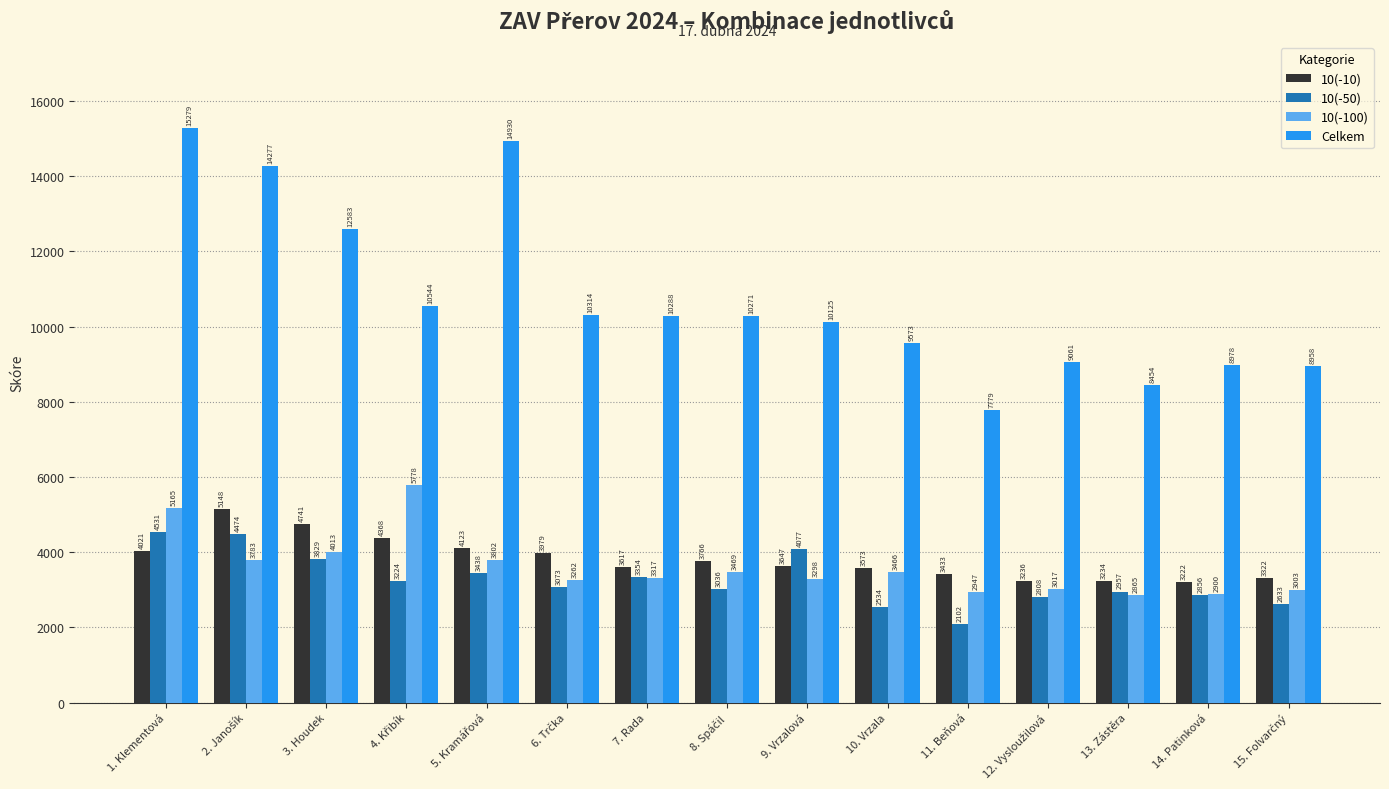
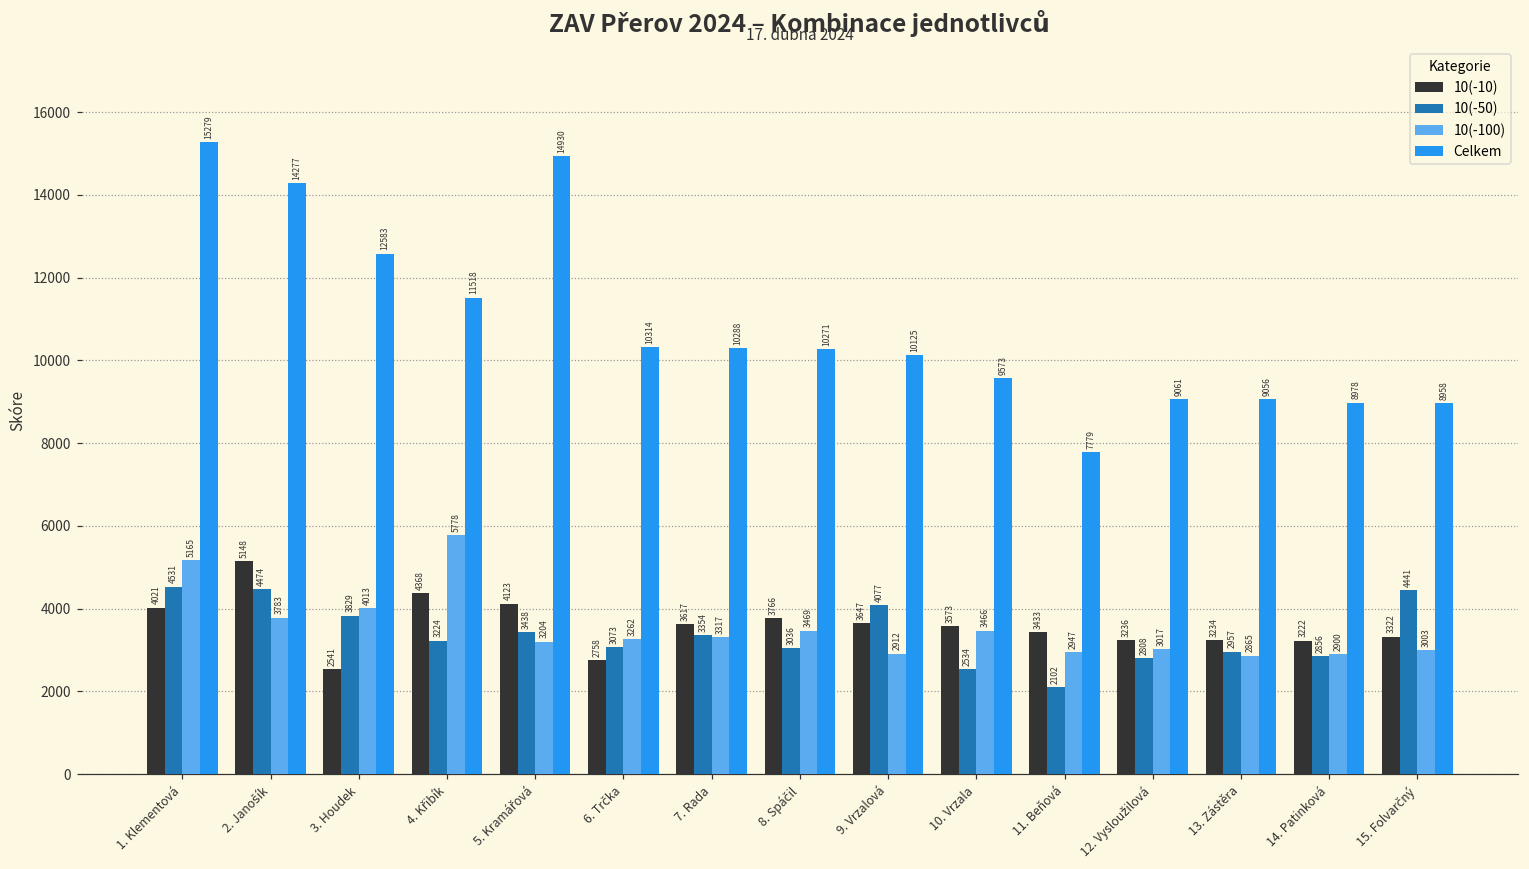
10(-10), 3. Houdek: 4741 -> 2541
Celkem, 4. Křibík: 10544 -> 11518
10(-100), 5. Kramářová: 3802 -> 3204
10(-10), 6. Trčka: 3979 -> 2758
10(-100), 9. Vrzalová: 3298 -> 2912
Celkem, 13. Zástěra: 8454 -> 9056
10(-50), 15. Folvarčný: 2633 -> 4441
